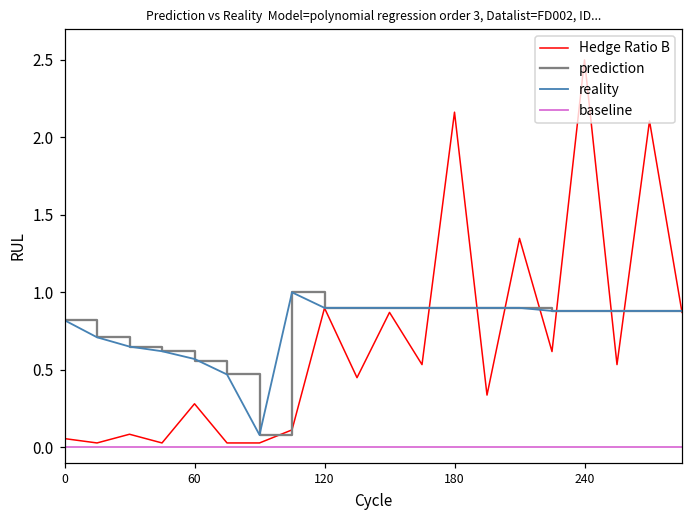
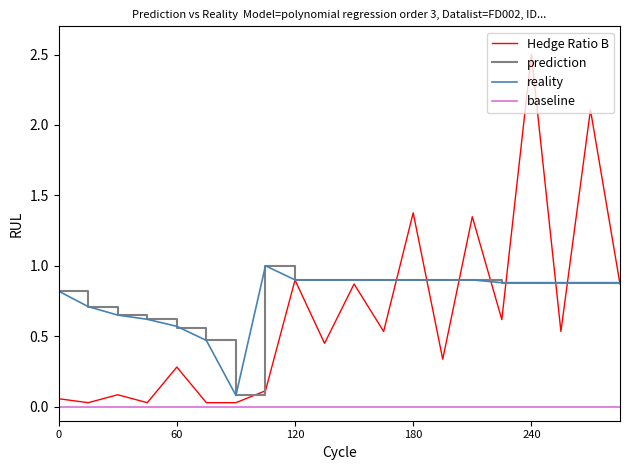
Hedge Ratio B, 180: 2.16 -> 1.38
